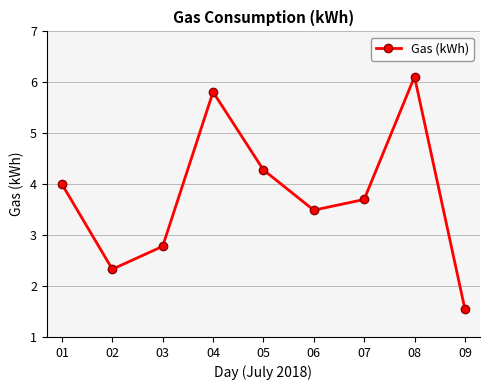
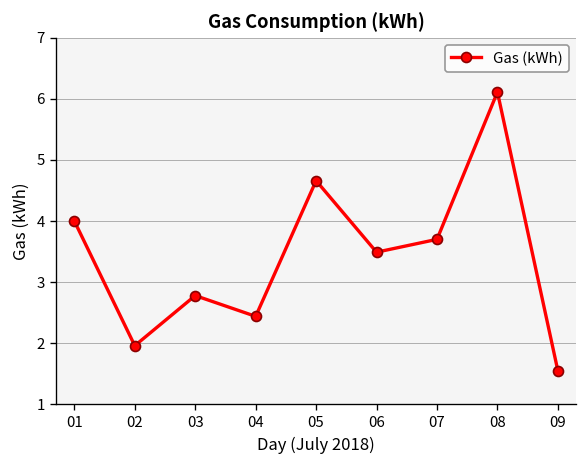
02: 2.3 -> 2.0
04: 5.8 -> 2.4
05: 4.3 -> 4.7
